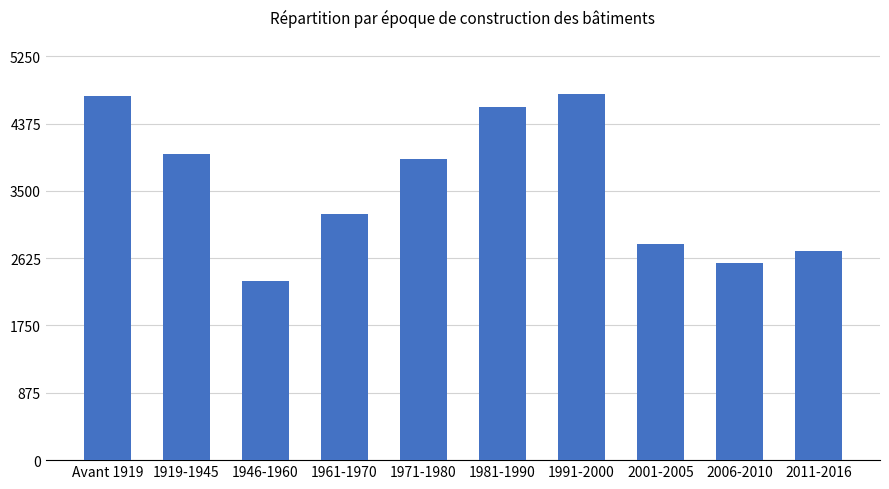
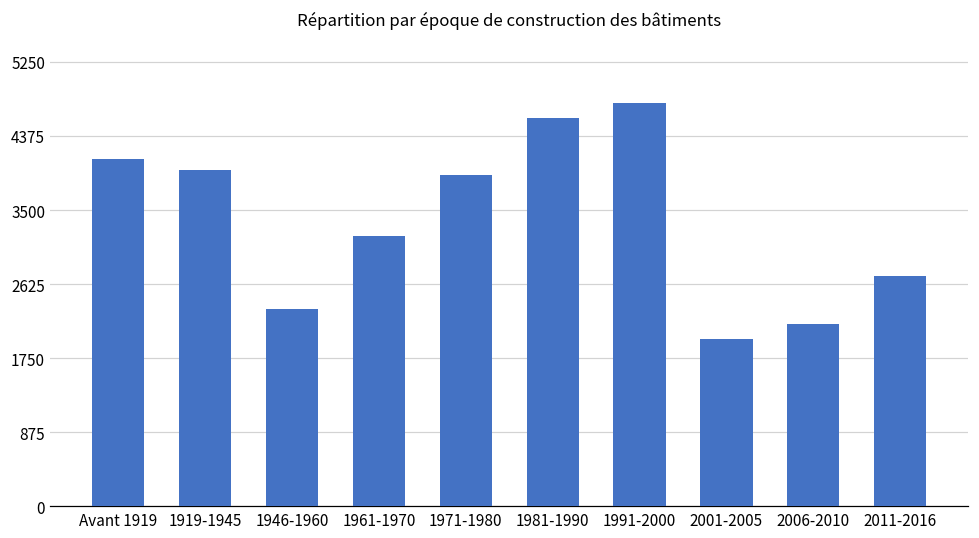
Avant 1919: 4700 -> 4100
2001-2005: 2800 -> 2000
2006-2010: 2600 -> 2200
